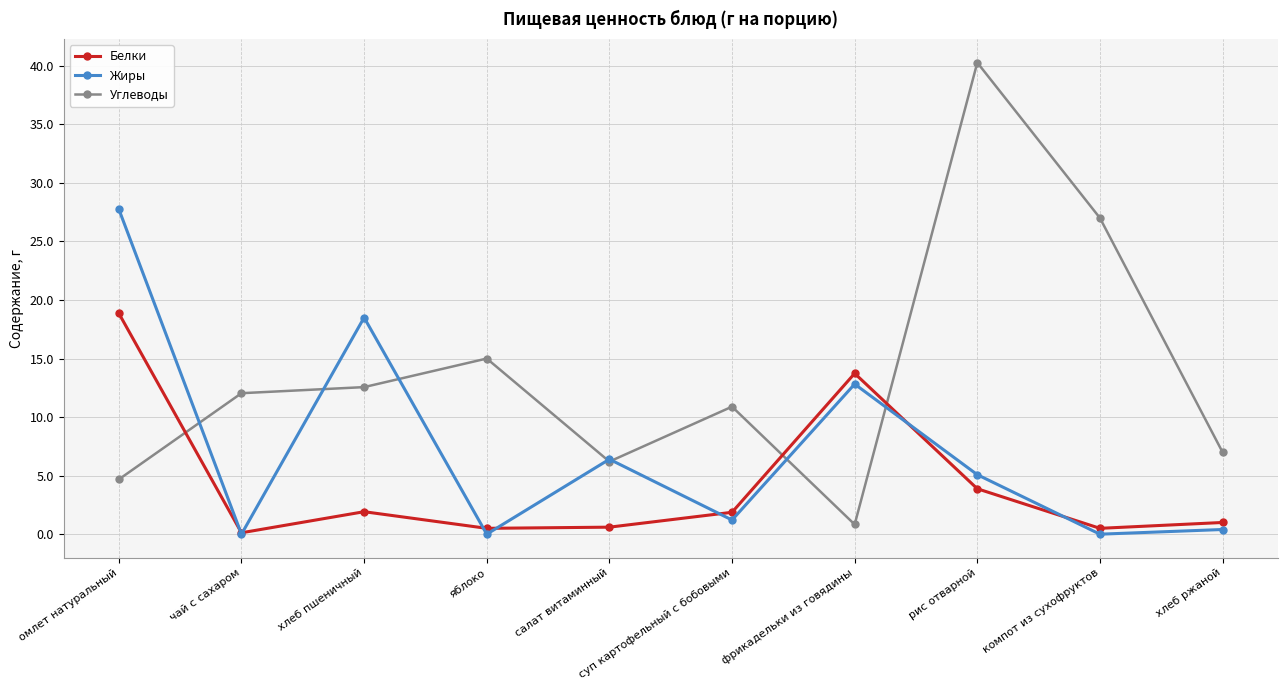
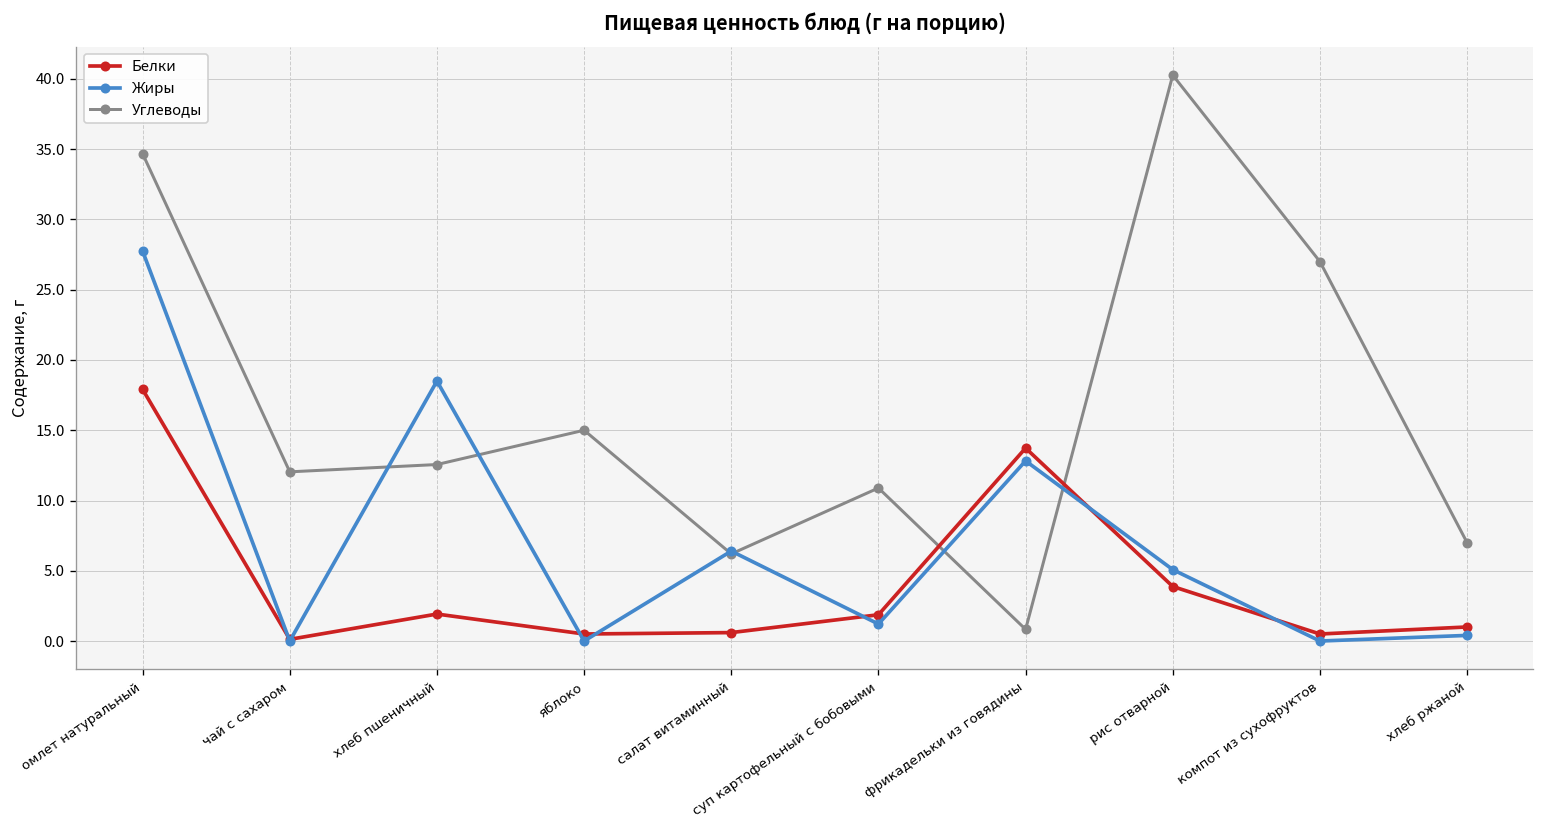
Белки, омлет натуральный: 18.9 -> 17.9
Углеводы, омлет натуральный: 4.7 -> 34.7
